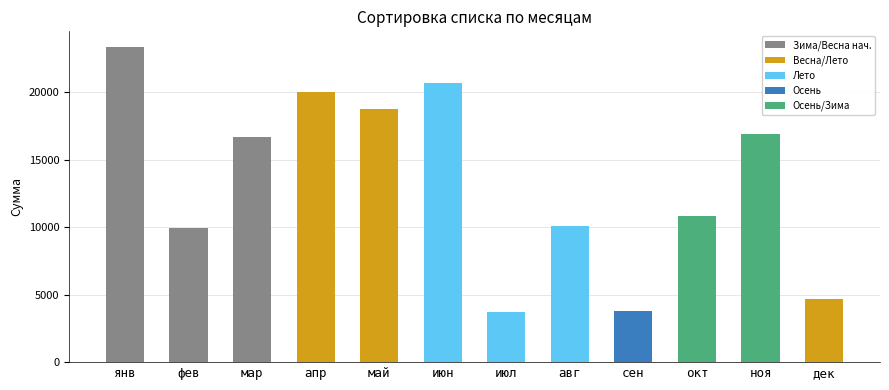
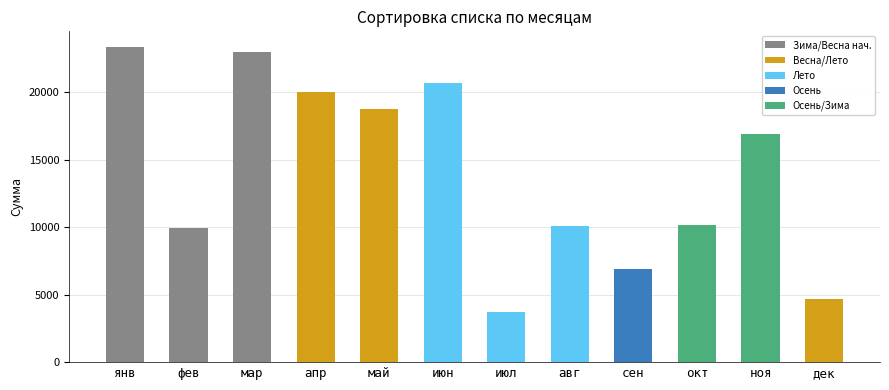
мар: 16700 -> 23000
сен: 3800 -> 6900
окт: 10800 -> 10200
